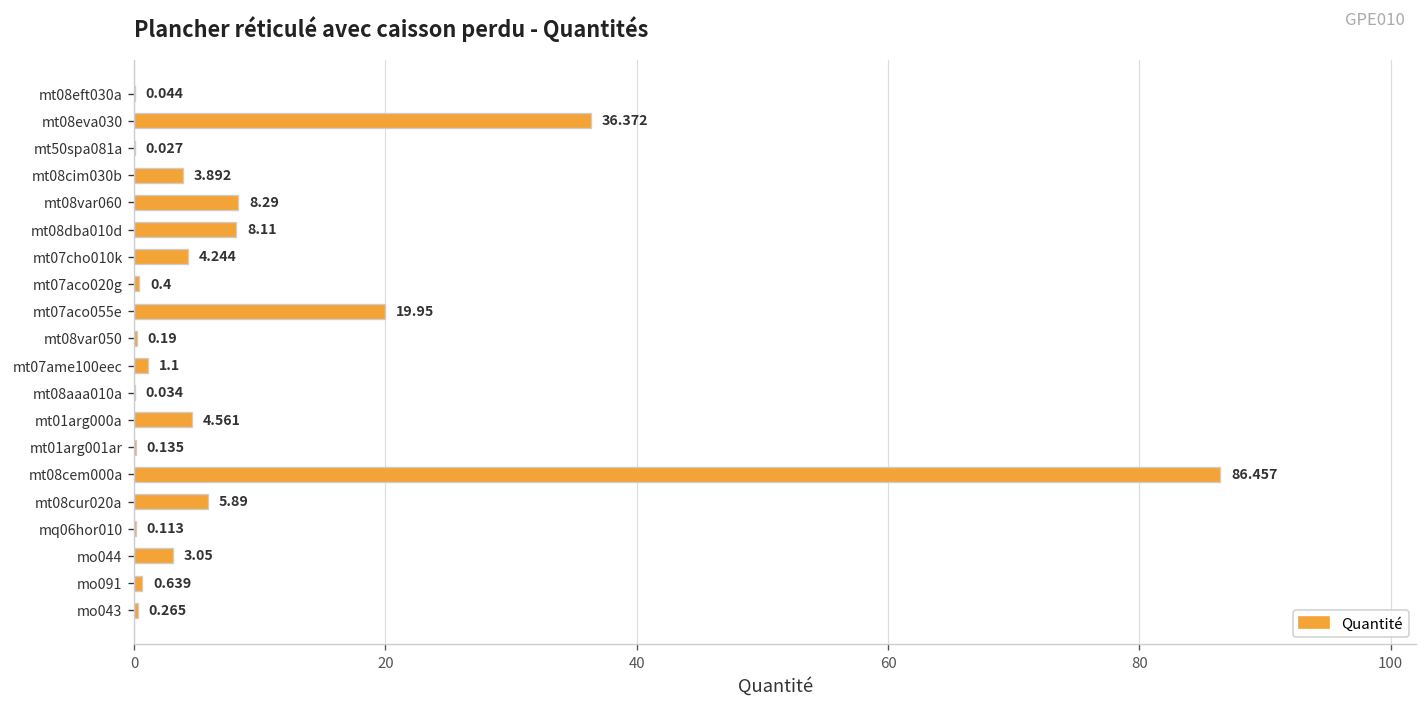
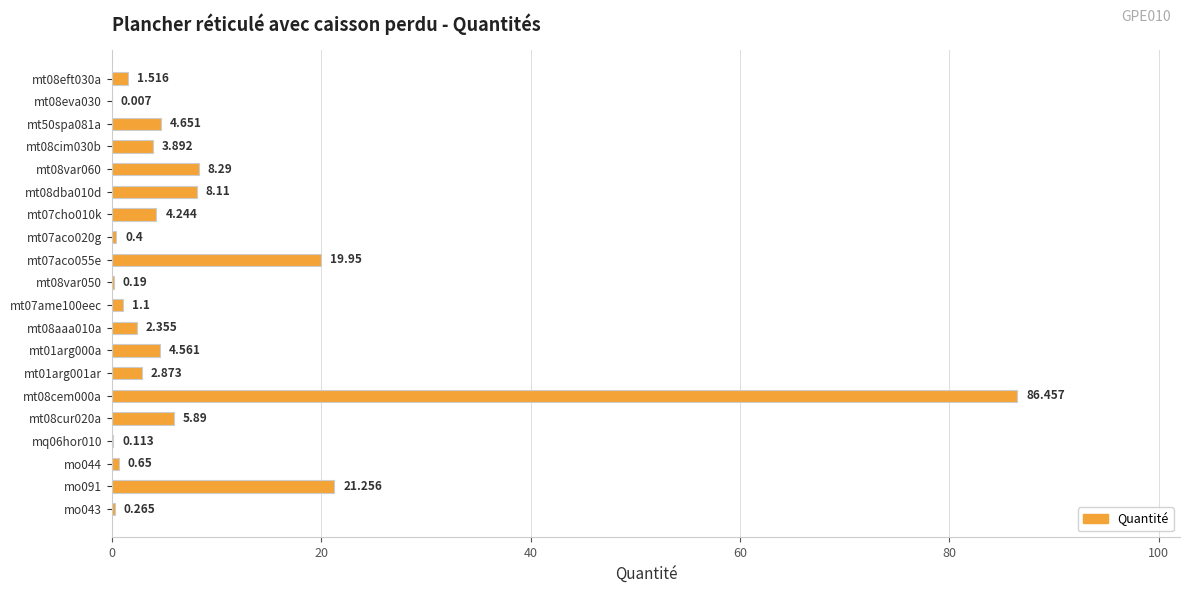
mt08eft030a: 0.044 -> 1.516
mt08eva030: 36.372 -> 0.007
mt50spa081a: 0.027 -> 4.651
mt08aaa010a: 0.034 -> 2.355
mt01arg001ar: 0.135 -> 2.873
mo044: 3.05 -> 0.65
mo091: 0.639 -> 21.256
